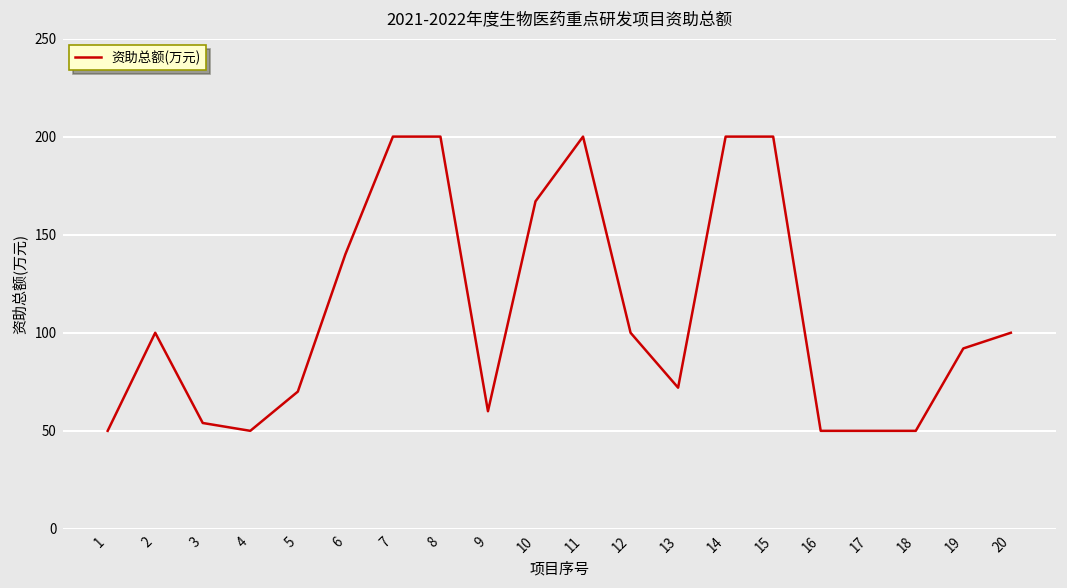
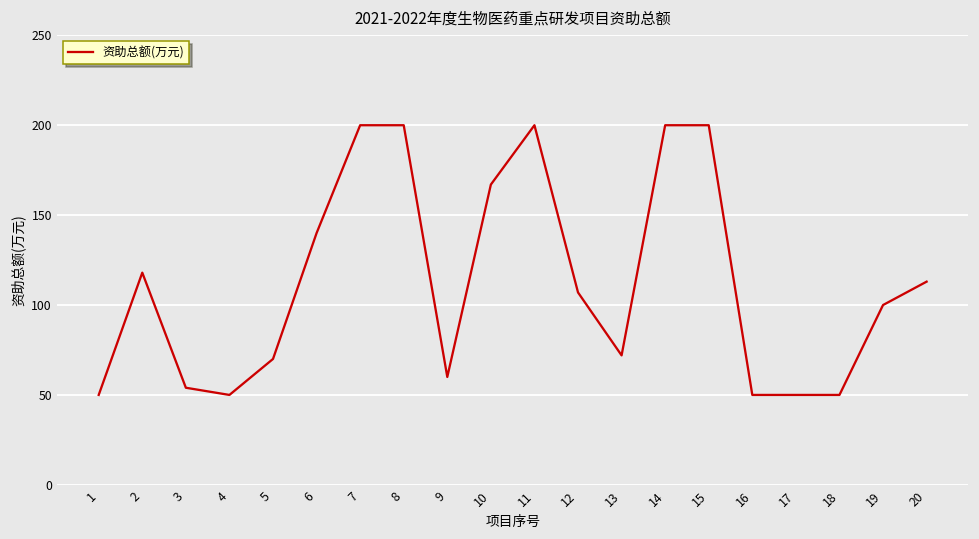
2: 100 -> 118
12: 100 -> 107
19: 92 -> 100
20: 100 -> 113
